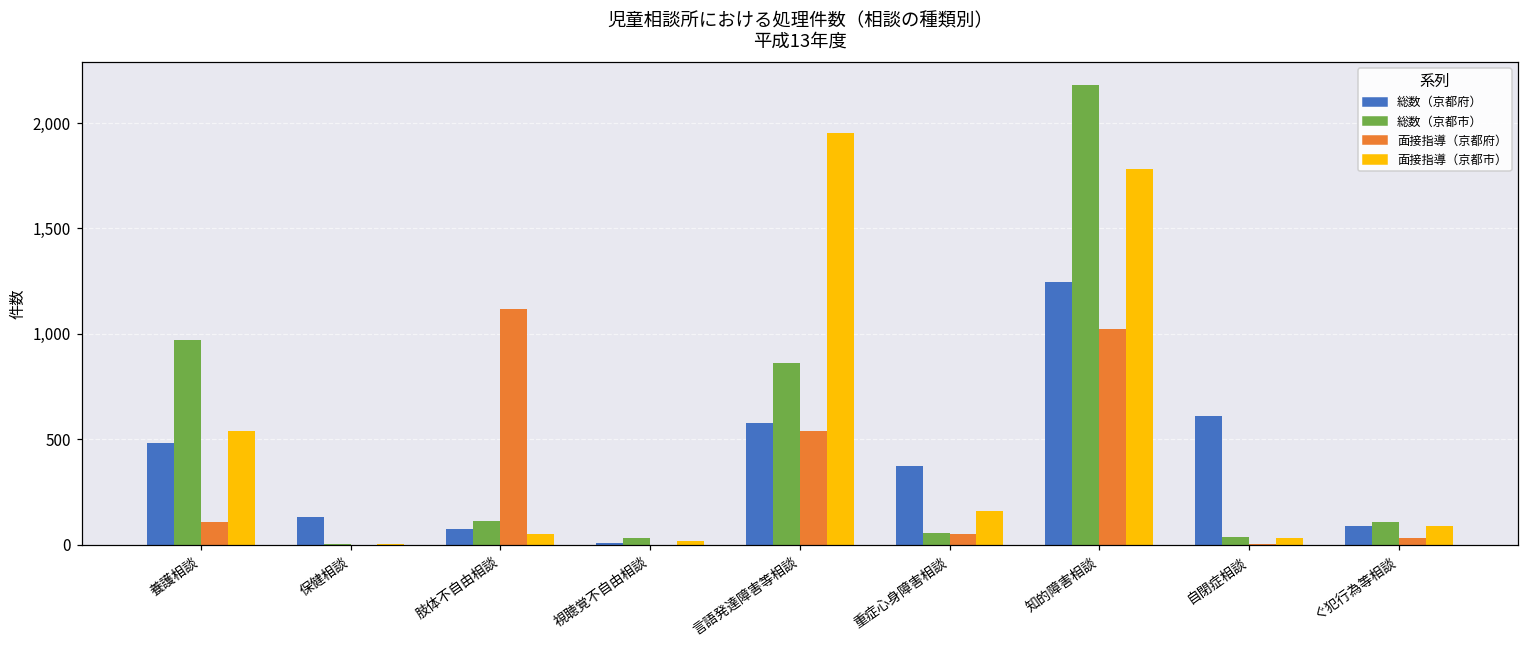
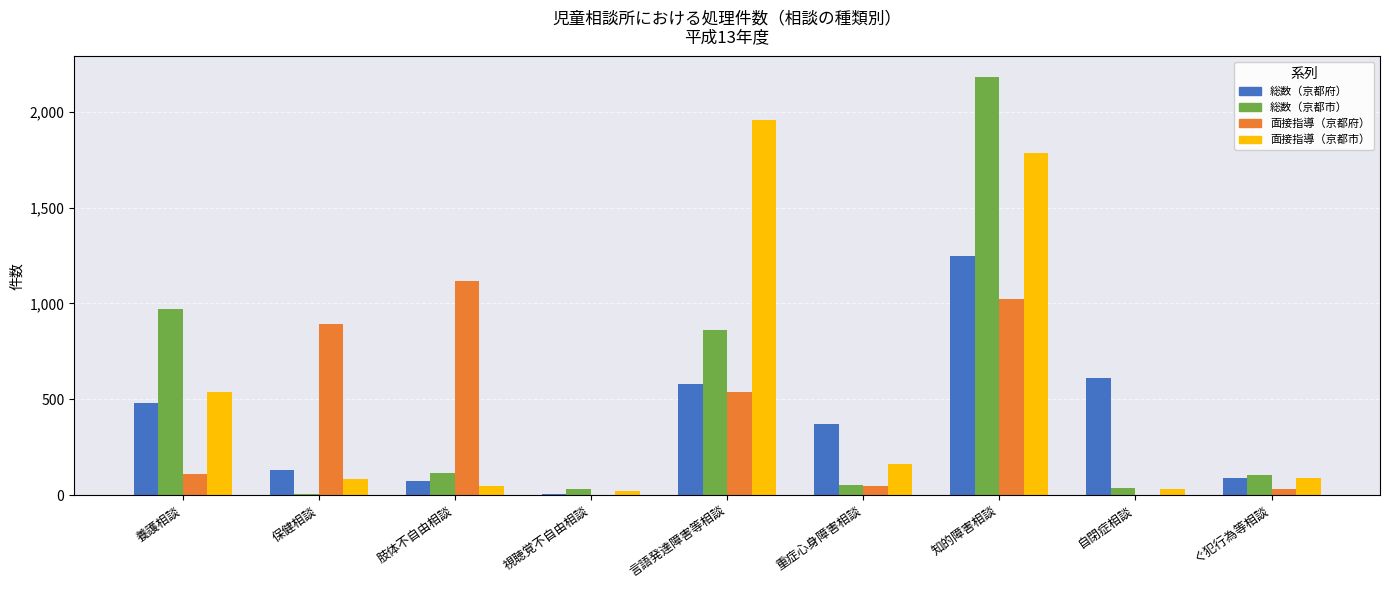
面接指導（京都府）, 保健相談: 0 -> 890
面接指導（京都市）, 保健相談: 0 -> 90
